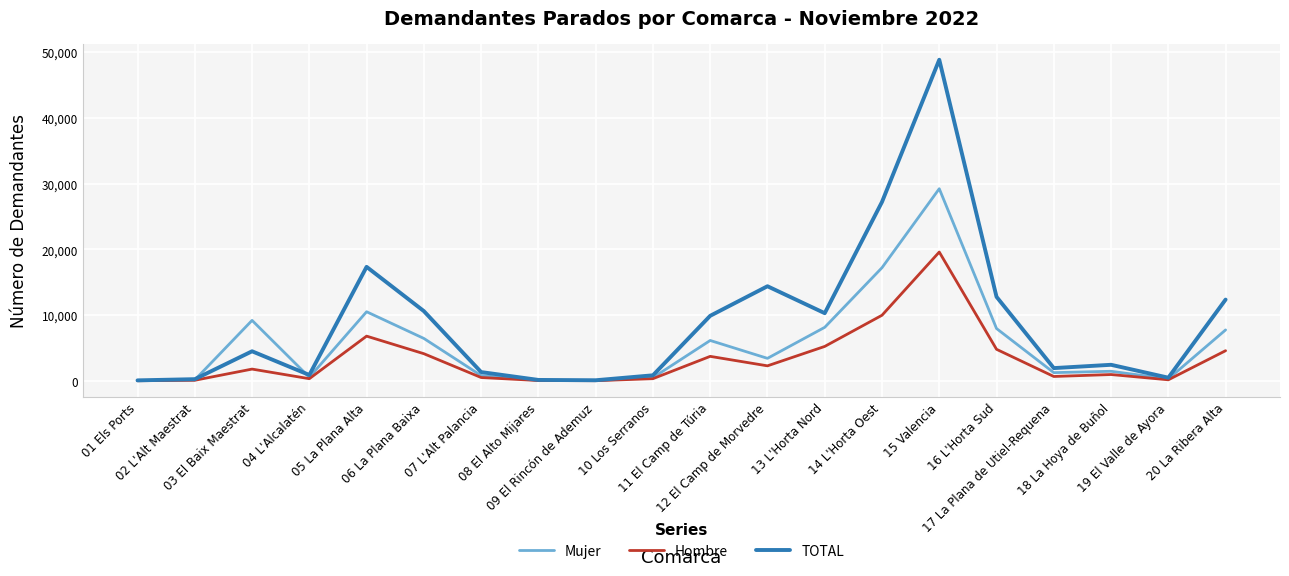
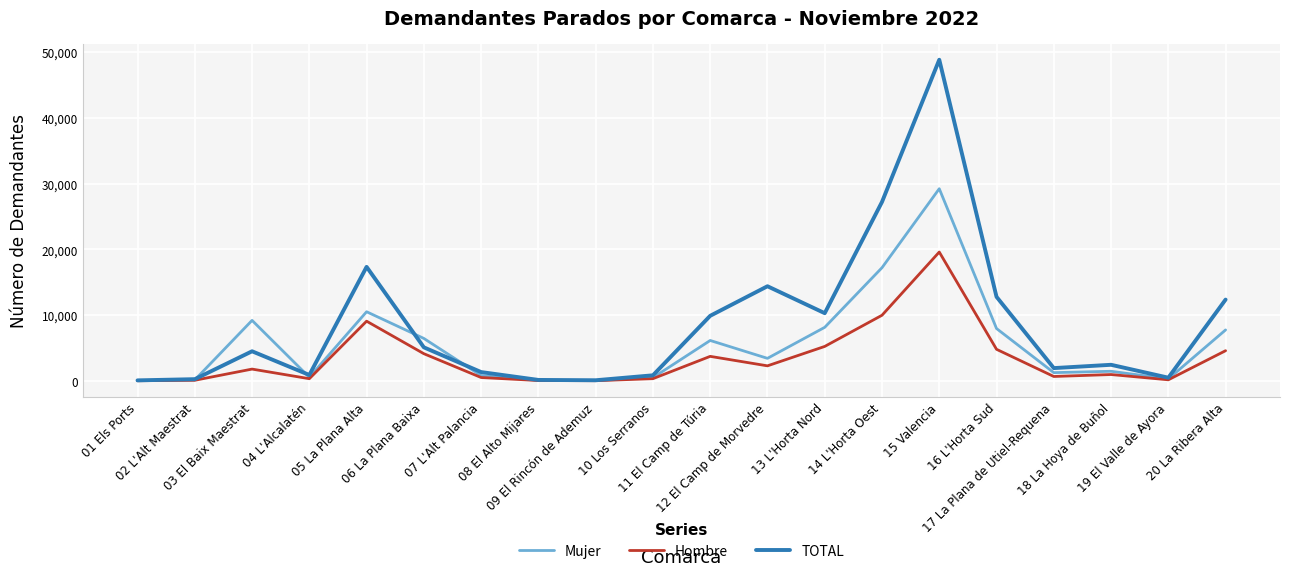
Hombre, 05 La Plana Alta: 7,000 -> 9,000
TOTAL, 06 La Plana Baixa: 11,000 -> 5,000
